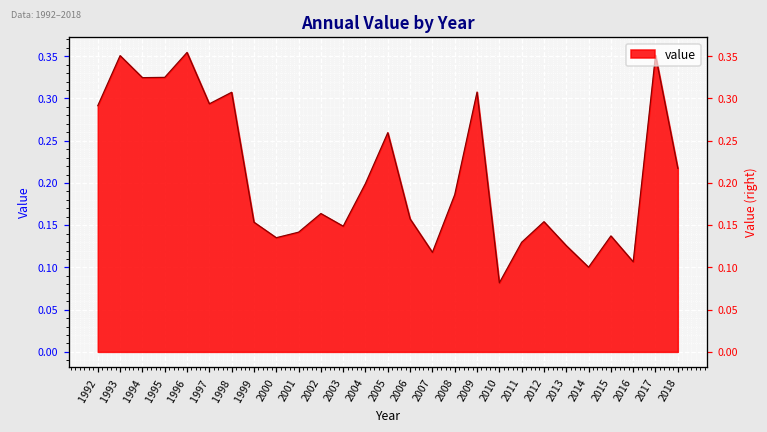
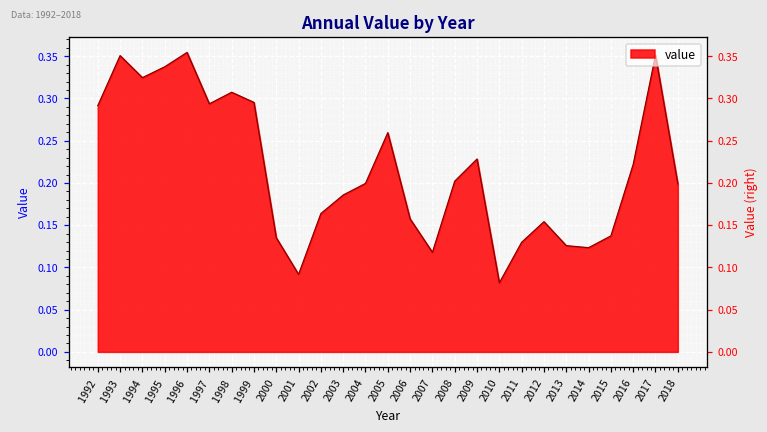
1995: 0.33 -> 0.34
1999: 0.15 -> 0.30
2001: 0.14 -> 0.09
2003: 0.15 -> 0.19
2008: 0.19 -> 0.20
2009: 0.31 -> 0.23
2014: 0.10 -> 0.12
2016: 0.11 -> 0.22
2018: 0.22 -> 0.20
